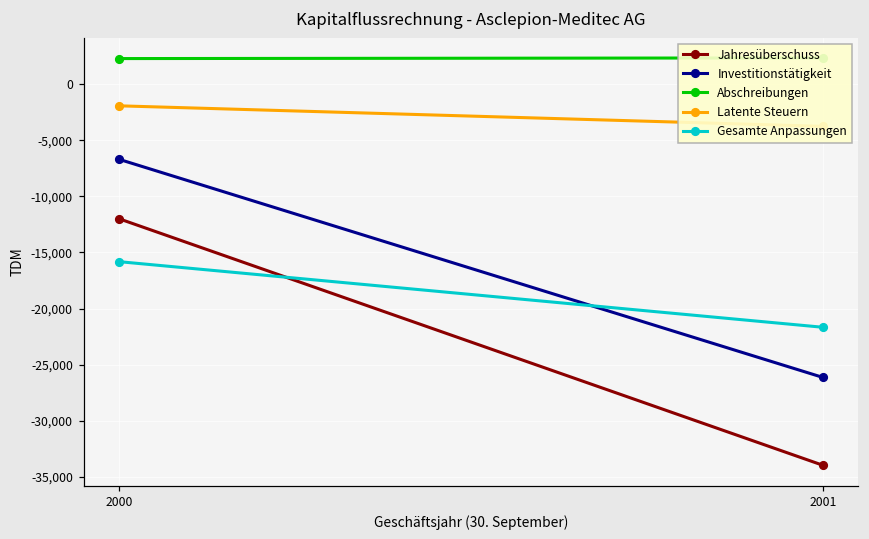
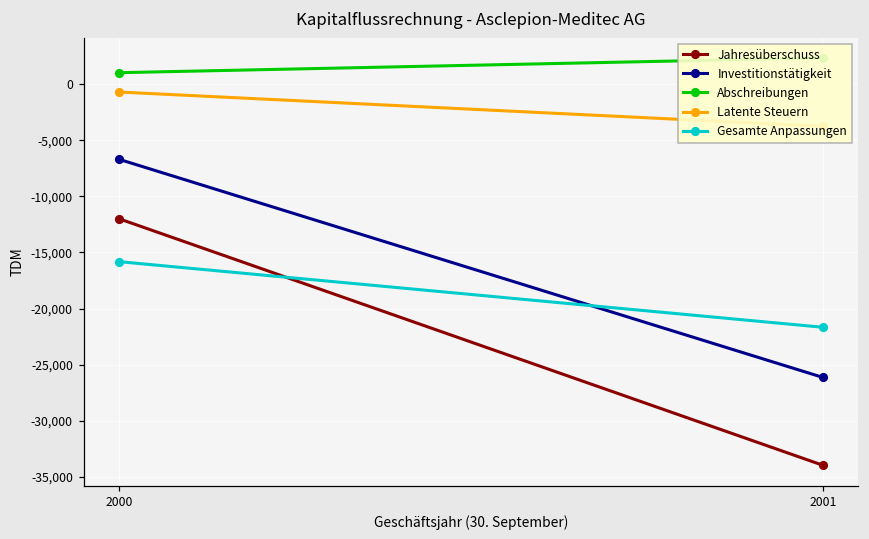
Abschreibungen, 2000: 2,300 -> 1,000
Latente Steuern, 2000: -1,900 -> -700
